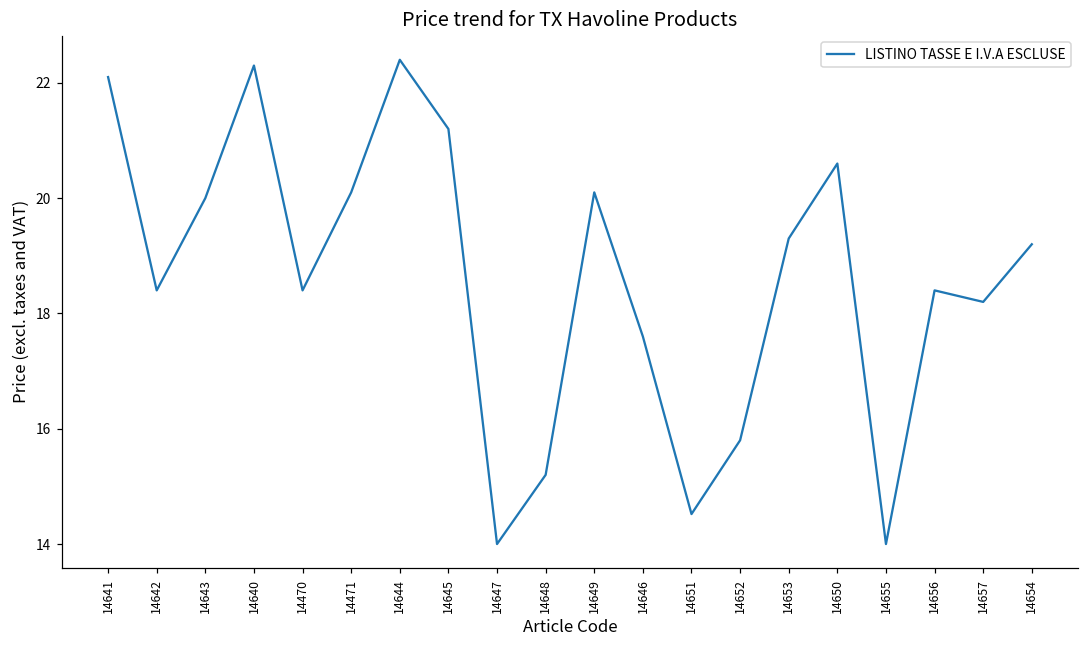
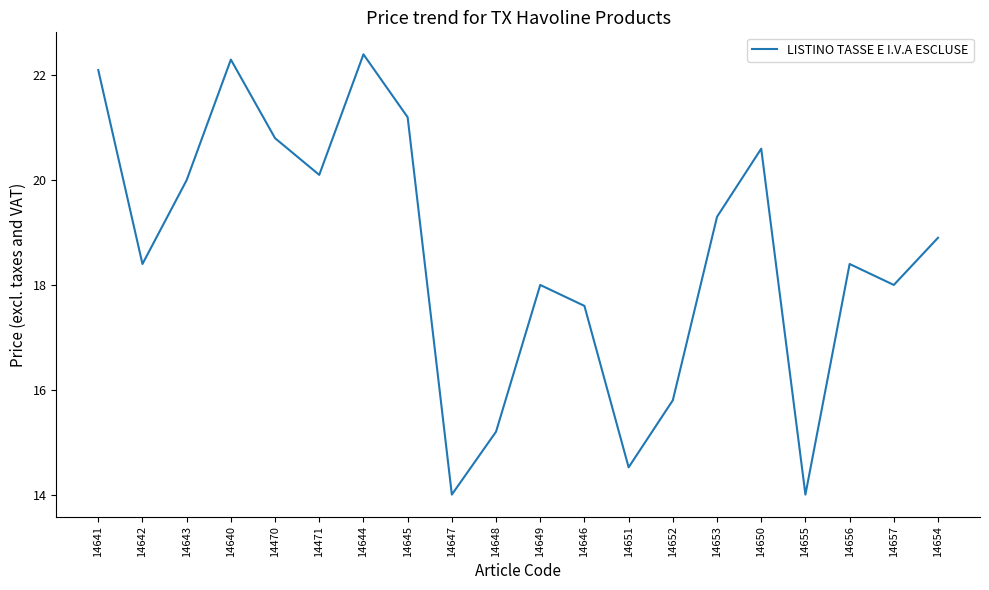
14470: 18.4 -> 20.8
14649: 20.1 -> 18.0
14657: 18.2 -> 18.0
14654: 19.2 -> 18.9
